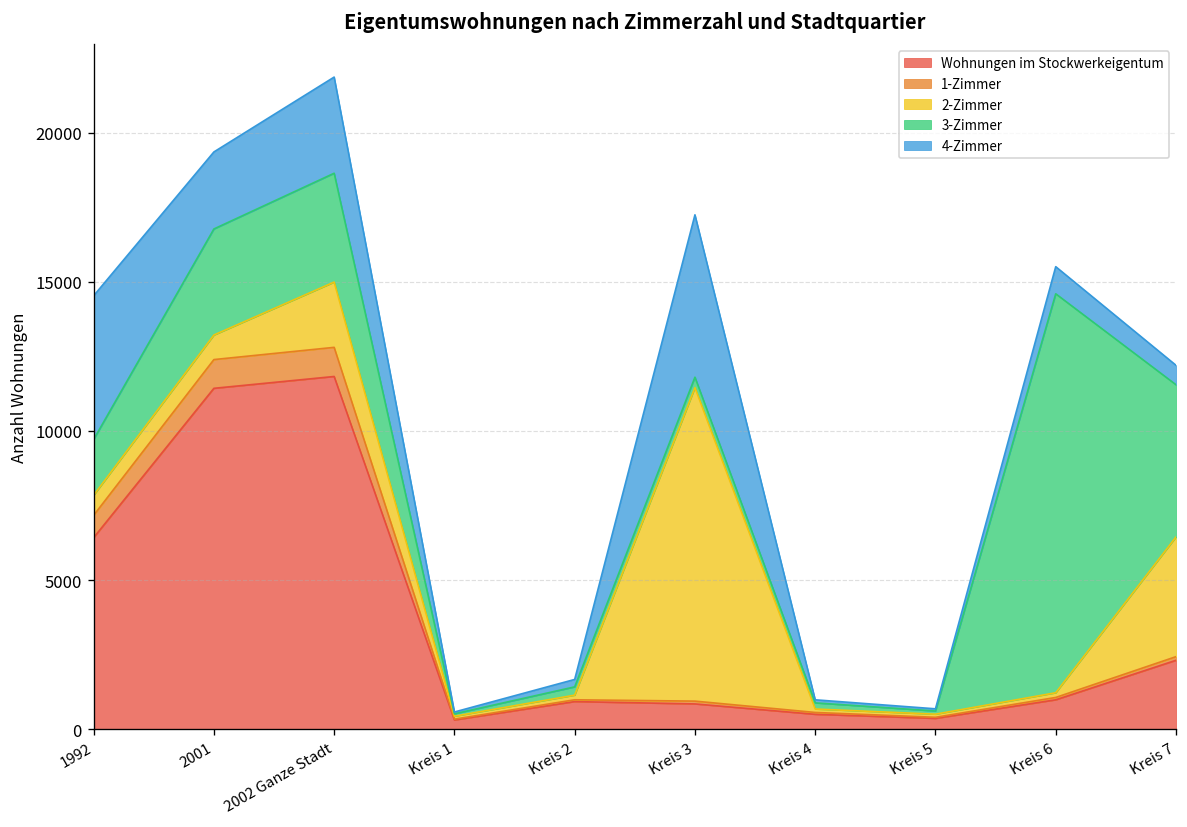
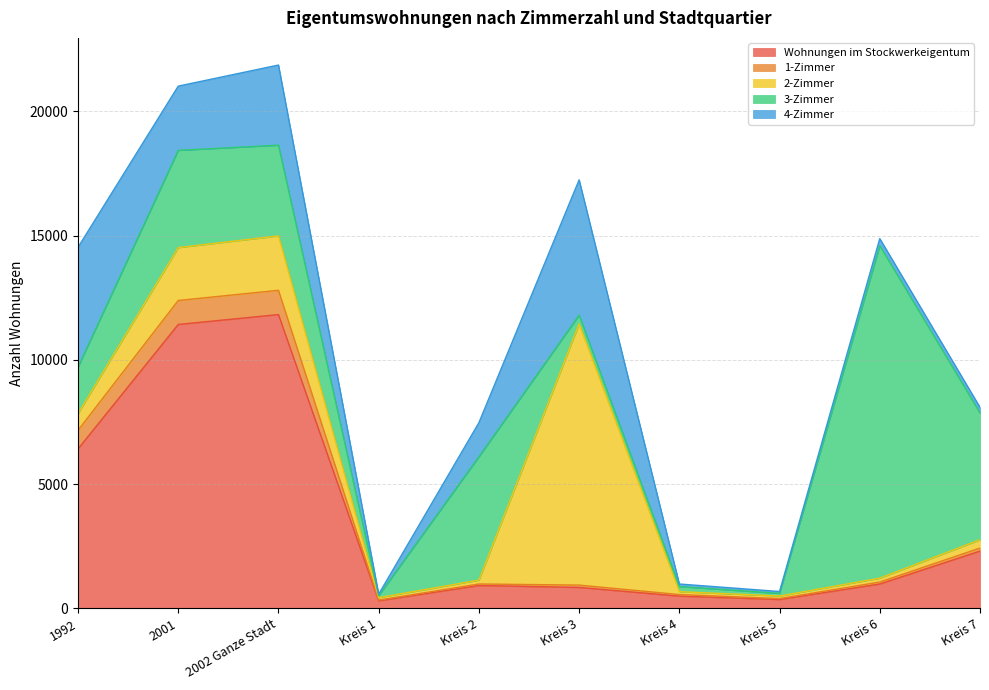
2-Zimmer, 2001: 800 -> 2100
3-Zimmer, 2001: 3600 -> 3900
3-Zimmer, Kreis 2: 300 -> 5000
4-Zimmer, Kreis 2: 200 -> 1400
4-Zimmer, Kreis 6: 900 -> 300
2-Zimmer, Kreis 7: 4000 -> 300
4-Zimmer, Kreis 7: 700 -> 200
